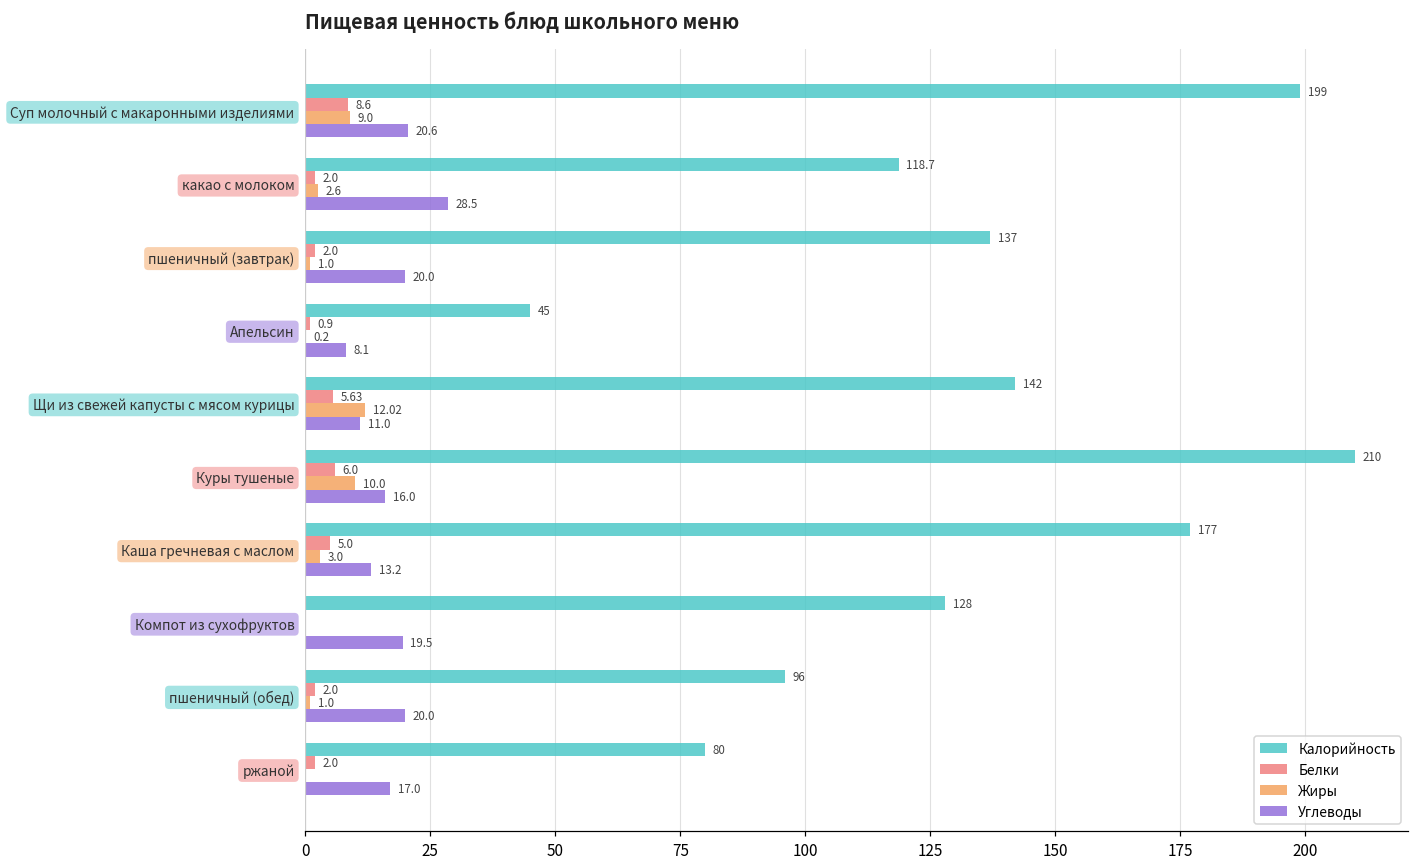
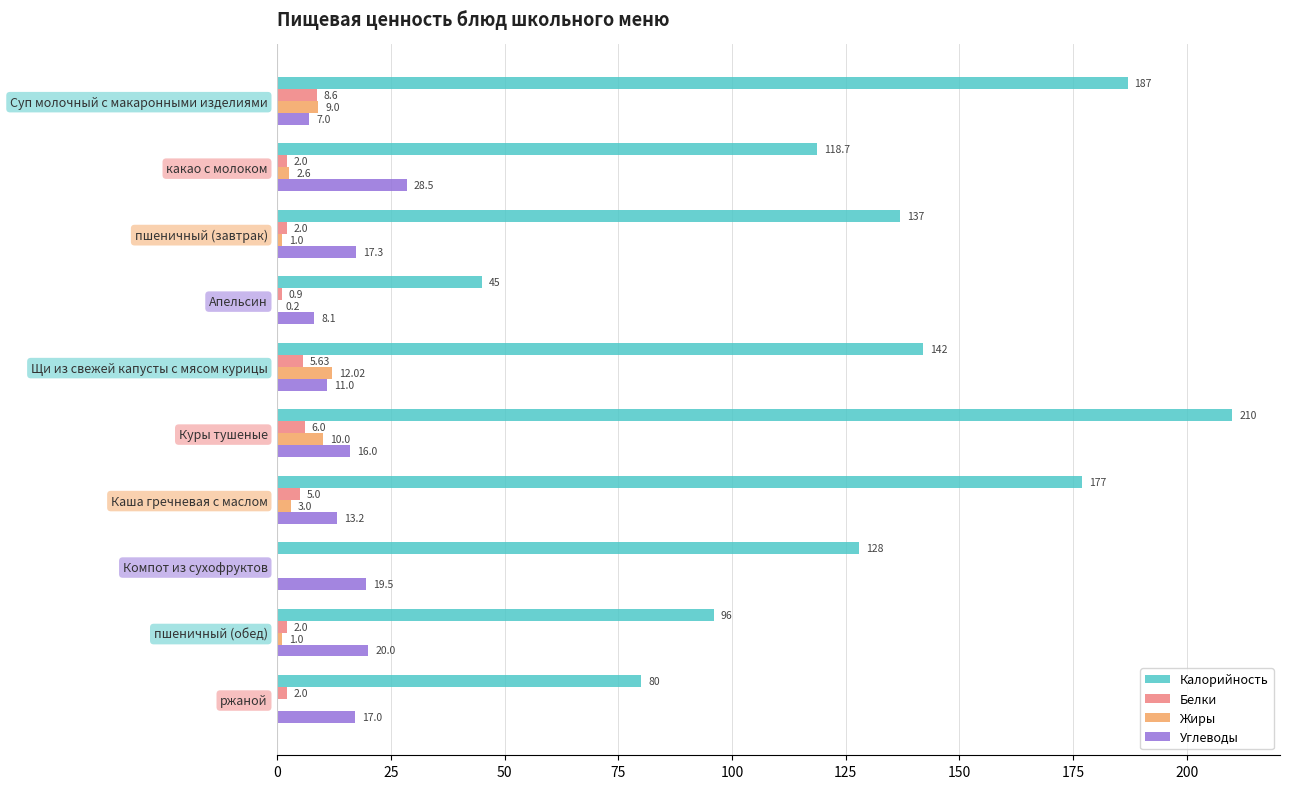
Калорийность, Суп молочный с макаронными изделиями: 199 -> 187
Углеводы, Суп молочный с макаронными изделиями: 20.6 -> 7.0
Углеводы, пшеничный (завтрак): 20.0 -> 17.3
